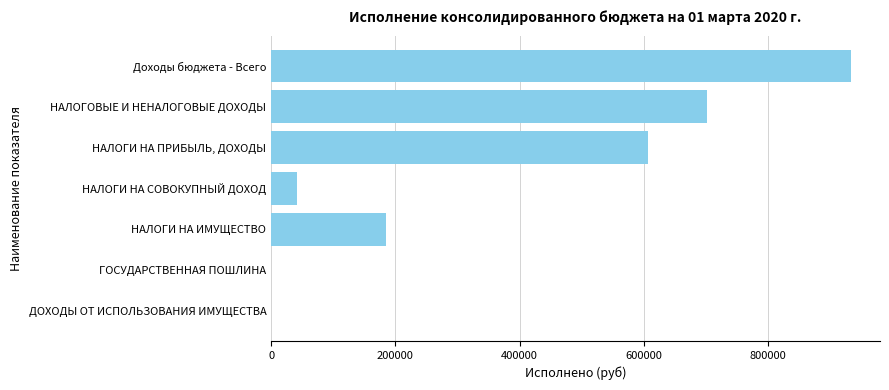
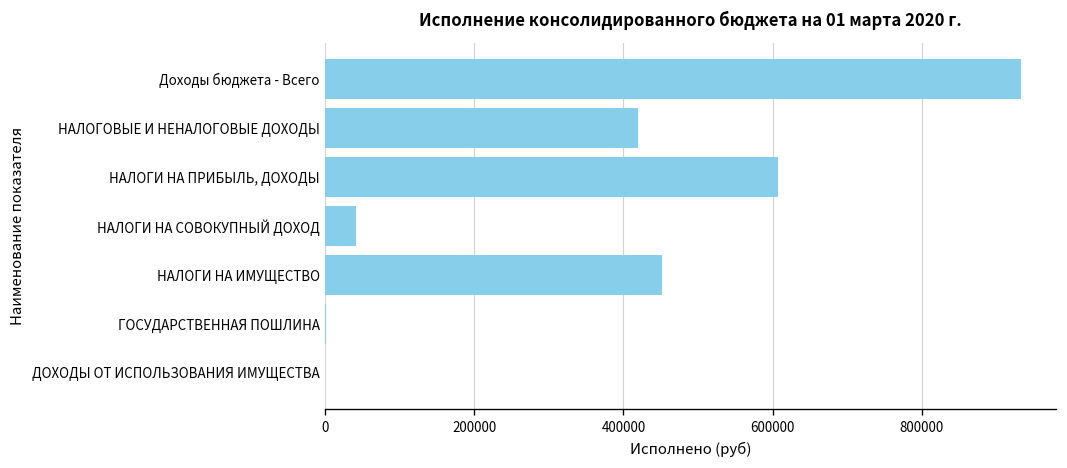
НАЛОГОВЫЕ И НЕНАЛОГОВЫЕ ДОХОДЫ: 700000 -> 420000
НАЛОГИ НА ИМУЩЕСТВО: 180000 -> 450000
